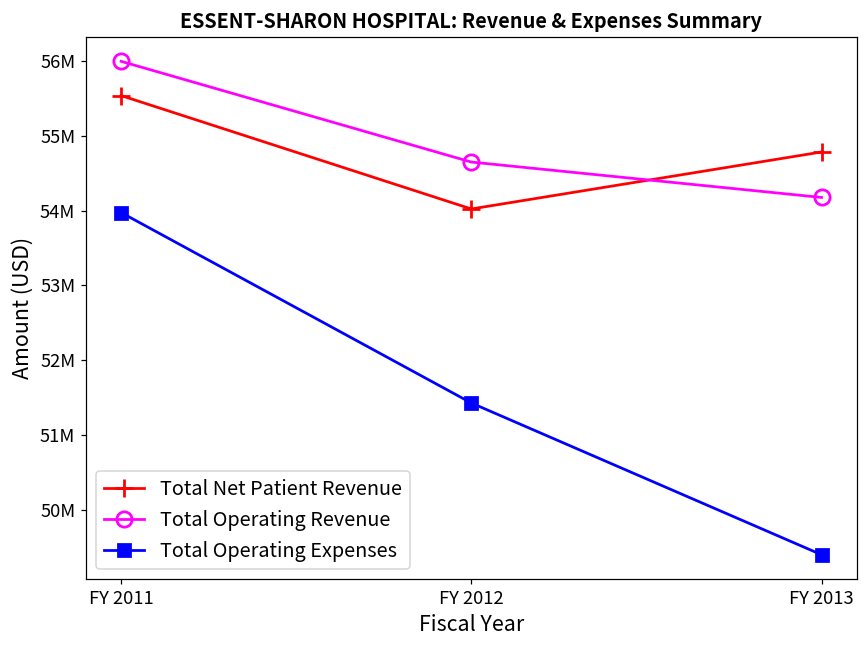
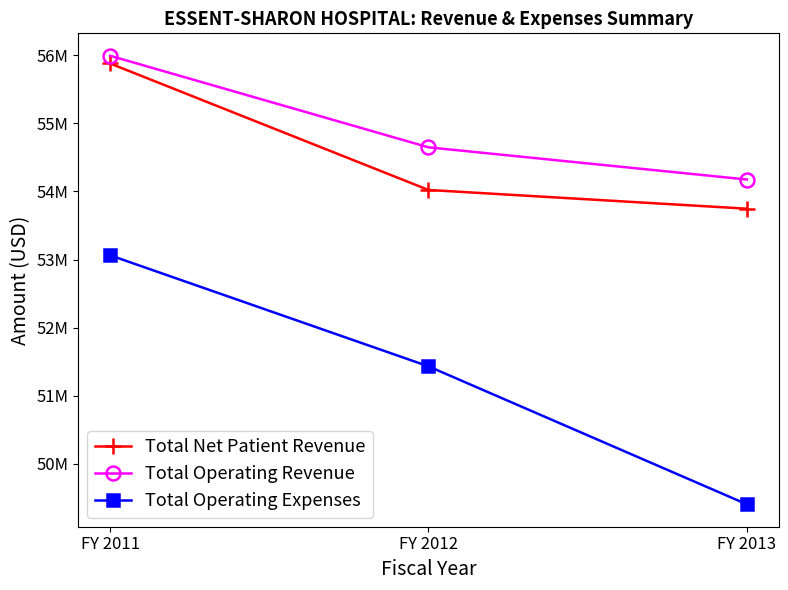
Total Net Patient Revenue, FY 2011: 55500000 -> 55900000
Total Operating Expenses, FY 2011: 54000000 -> 53100000
Total Net Patient Revenue, FY 2013: 54800000 -> 53700000
